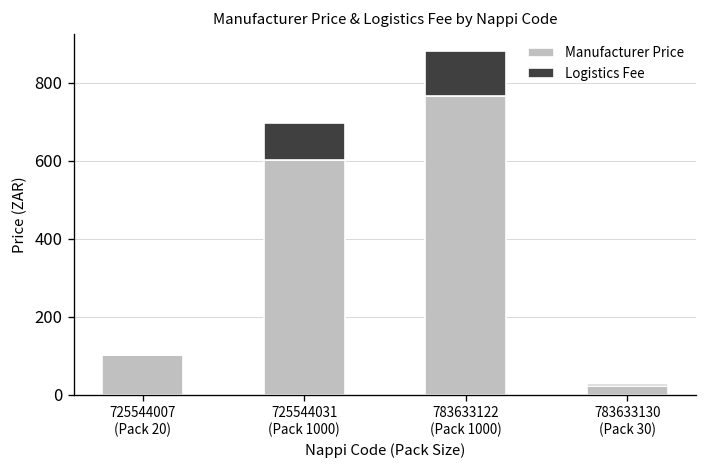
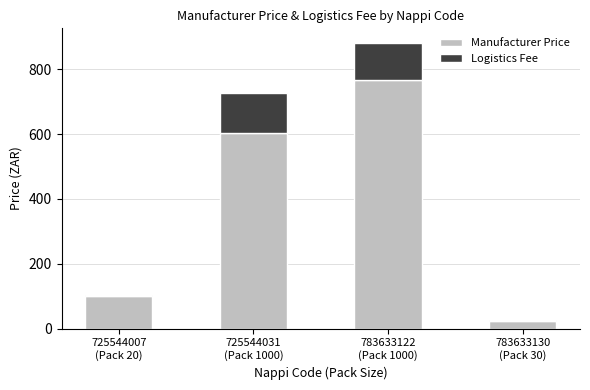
Logistics Fee, 725544031 (Pack 1000): 100 -> 120
